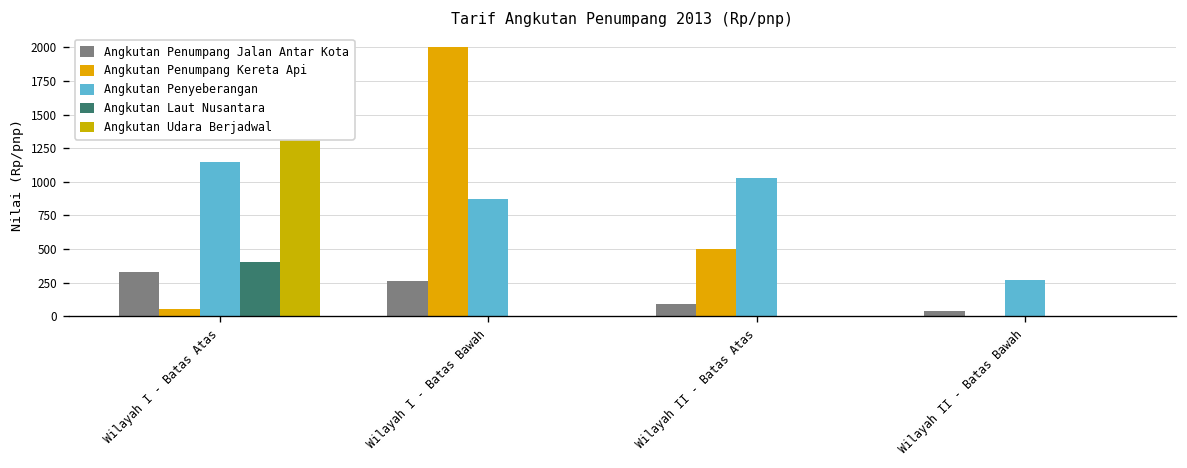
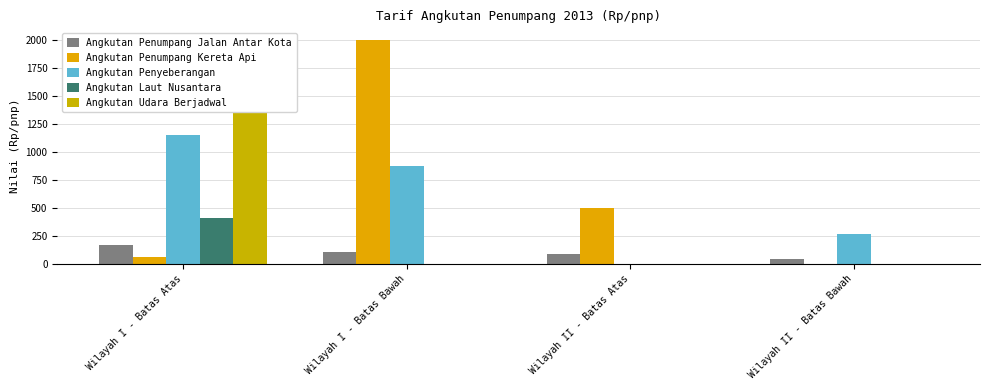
Angkutan Penumpang Jalan Antar Kota, Wilayah I - Batas Atas: 330 -> 160
Angkutan Penumpang Jalan Antar Kota, Wilayah I - Batas Bawah: 260 -> 100
Angkutan Penyeberangan, Wilayah II - Batas Atas: 1030 -> 0
